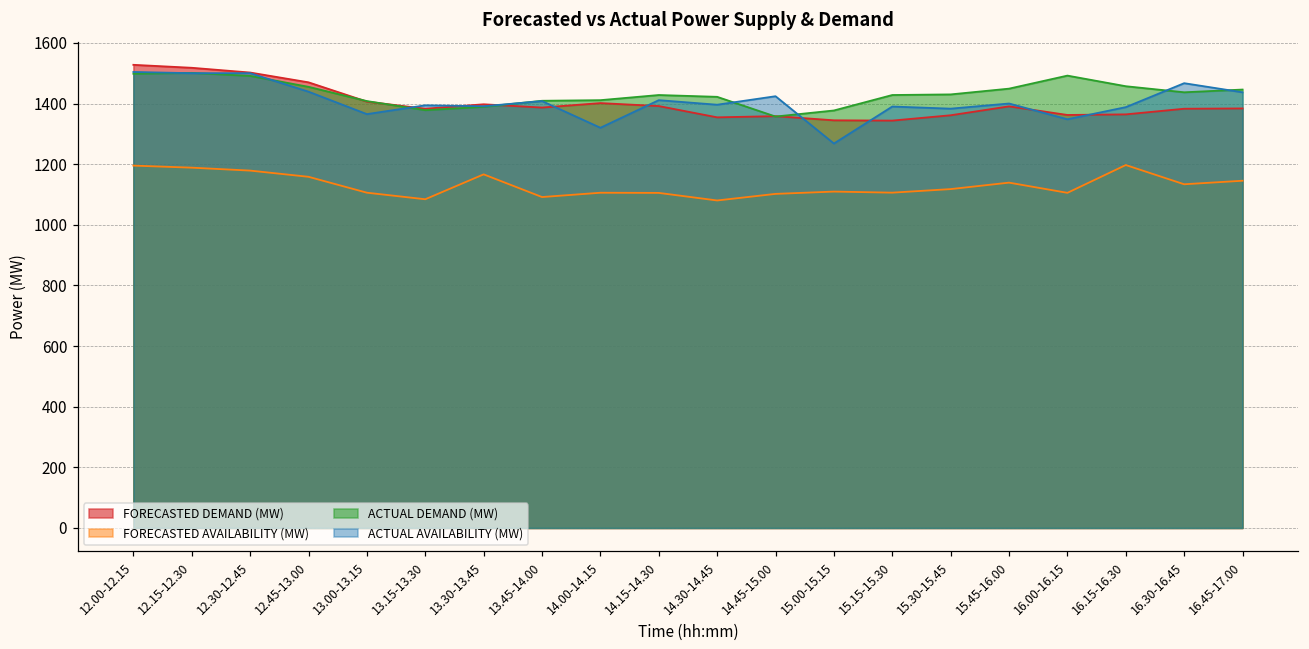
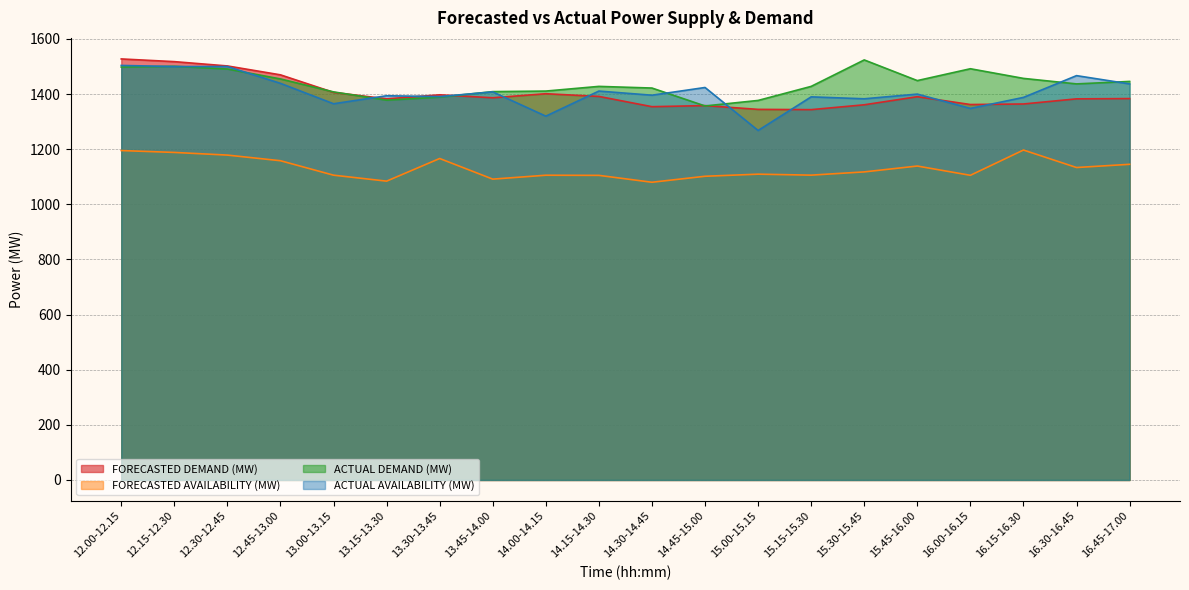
ACTUAL DEMAND (MW), 15.30-15.45: 1430 -> 1520
